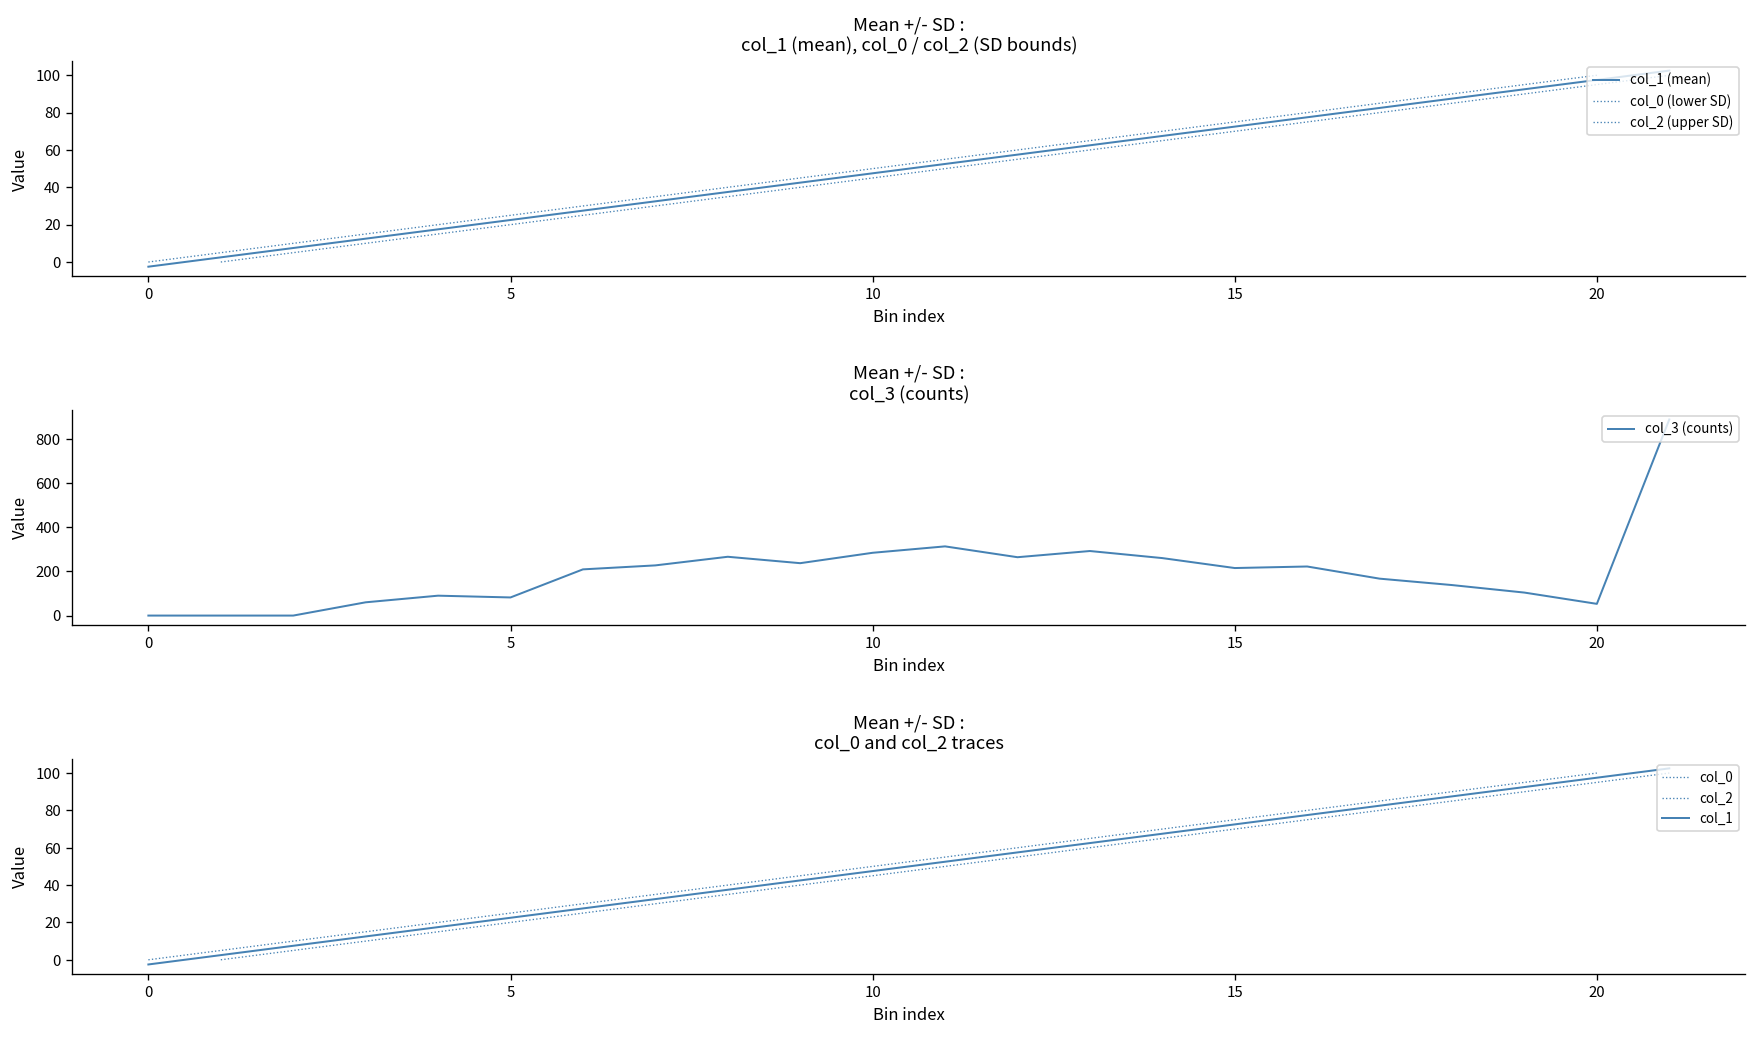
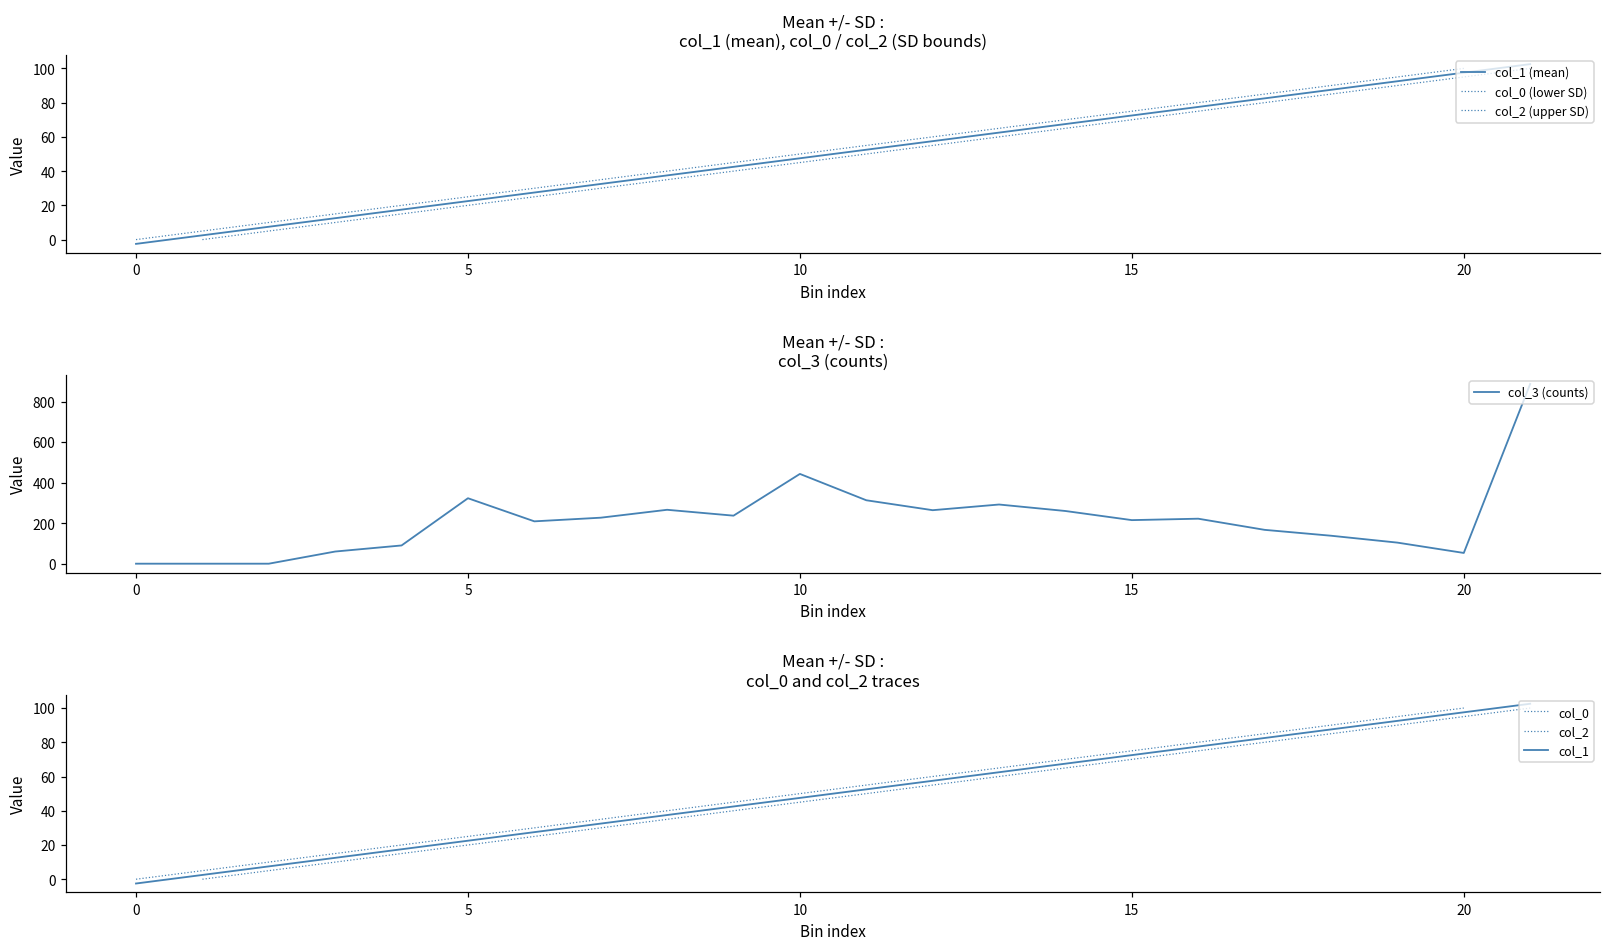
Mean +/- SD : col_3 (counts), 5: 80 -> 320
Mean +/- SD : col_3 (counts), 10: 280 -> 440
